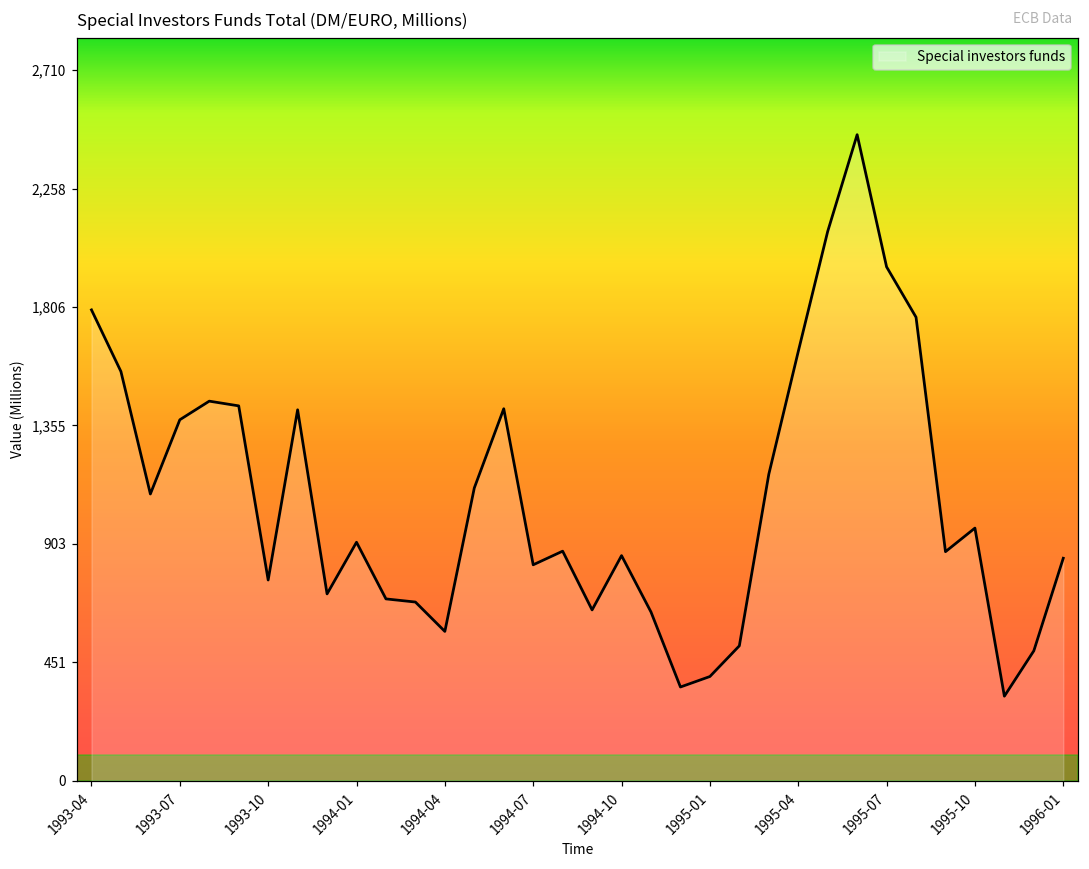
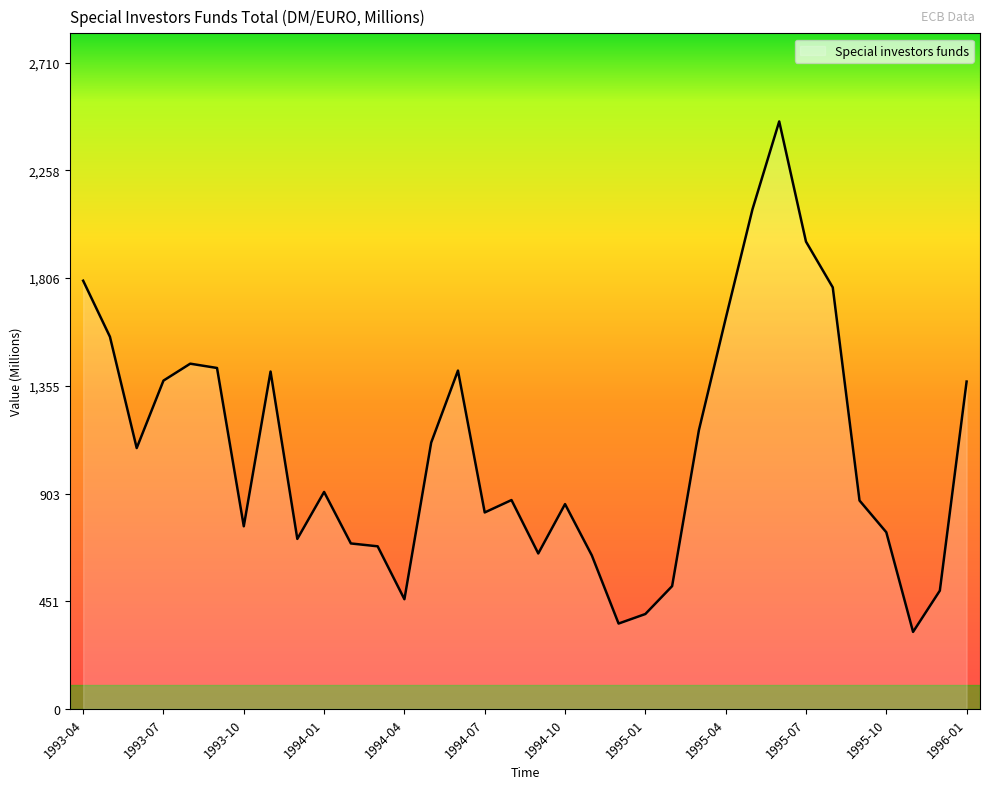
1994-04: 570 -> 460
1995-10: 960 -> 740
1996-01: 850 -> 1,370
